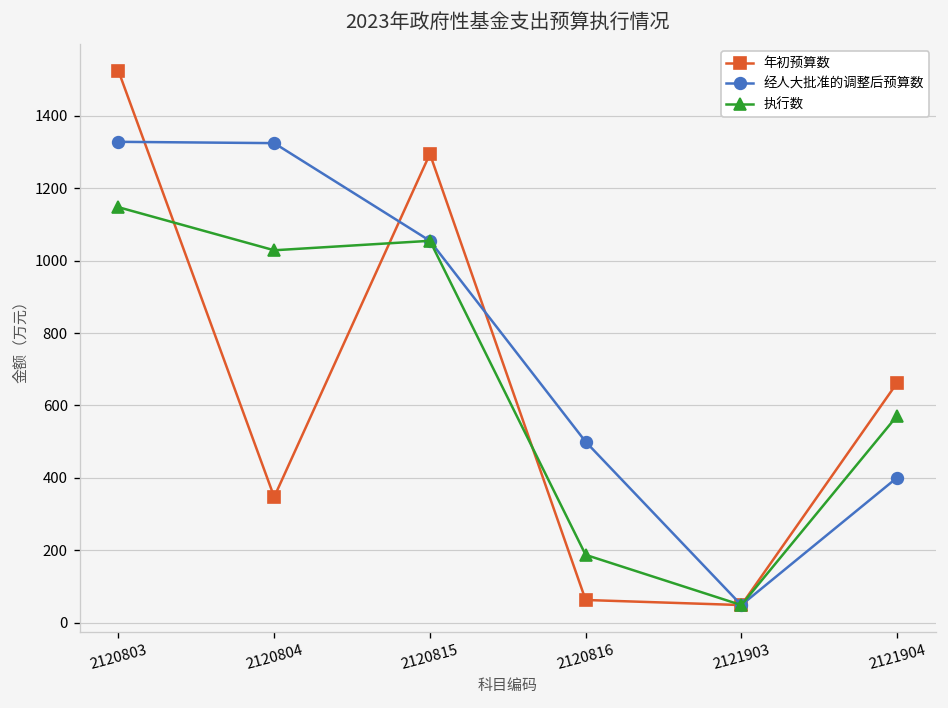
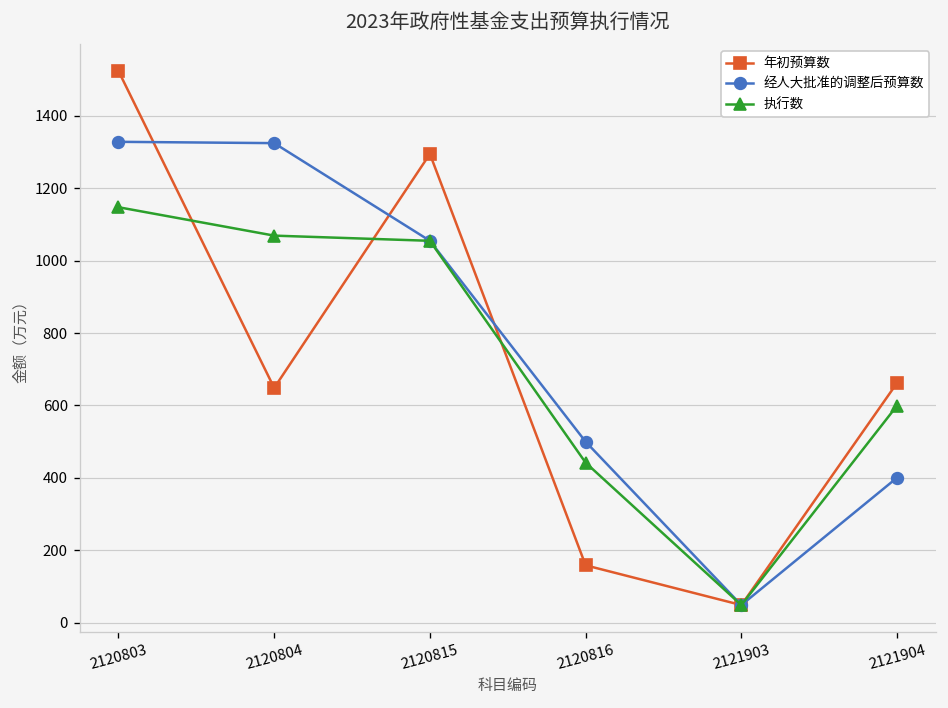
年初预算数, 2120804: 350 -> 650
执行数, 2120804: 1030 -> 1070
年初预算数, 2120816: 60 -> 160
执行数, 2120816: 190 -> 440
执行数, 2121904: 570 -> 600
